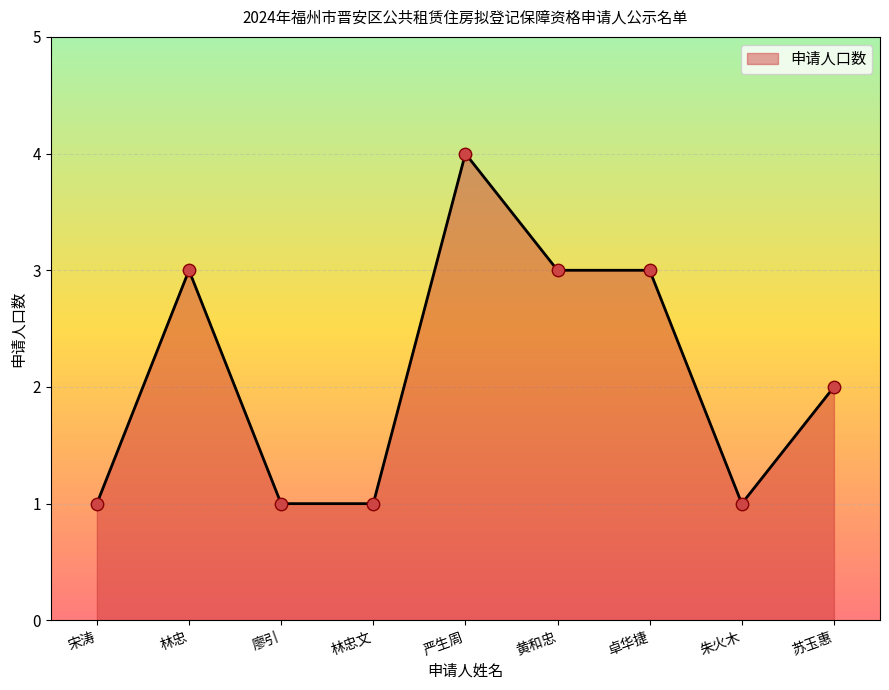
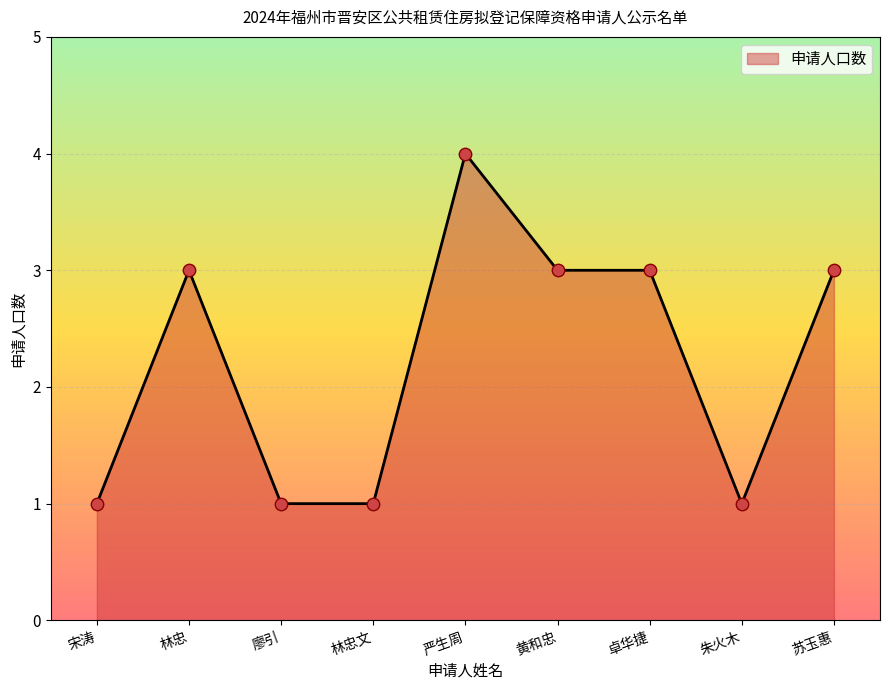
苏玉惠: 2 -> 3
